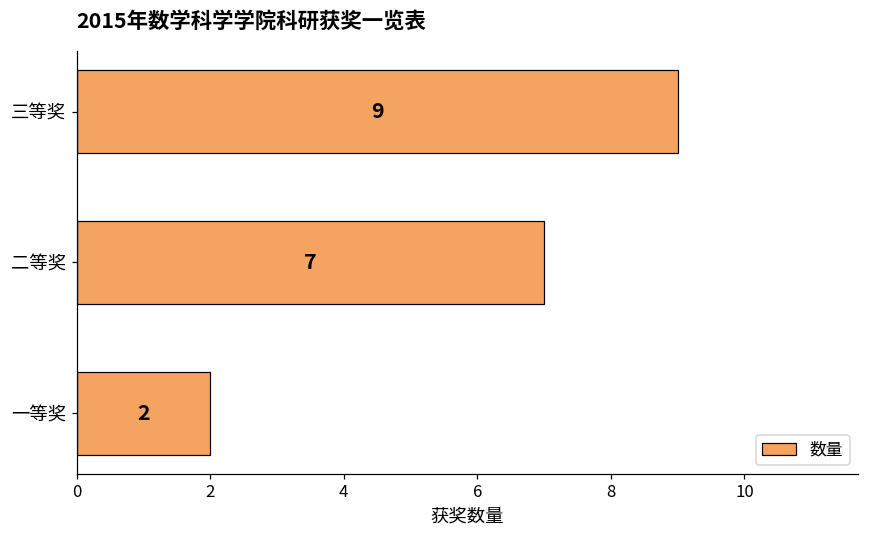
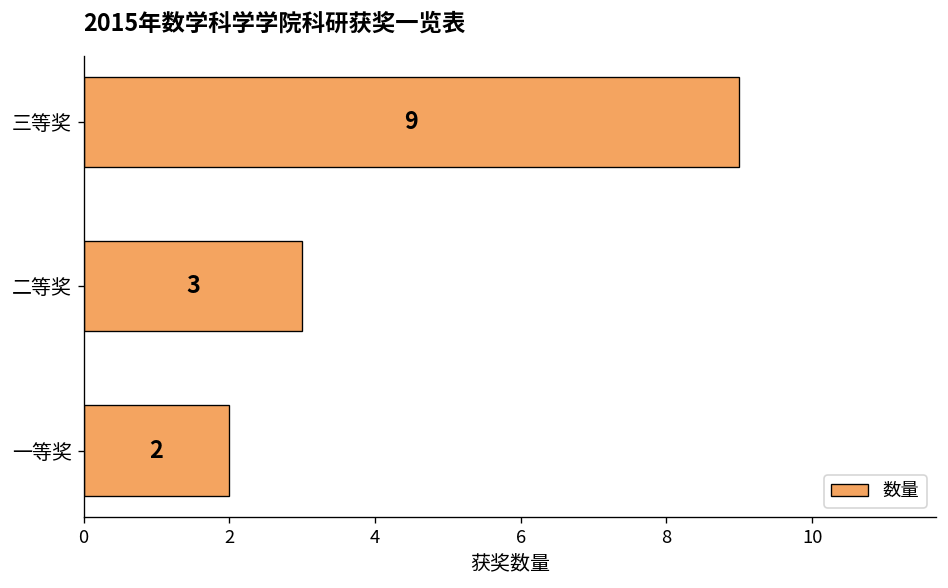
二等奖: 7 -> 3
